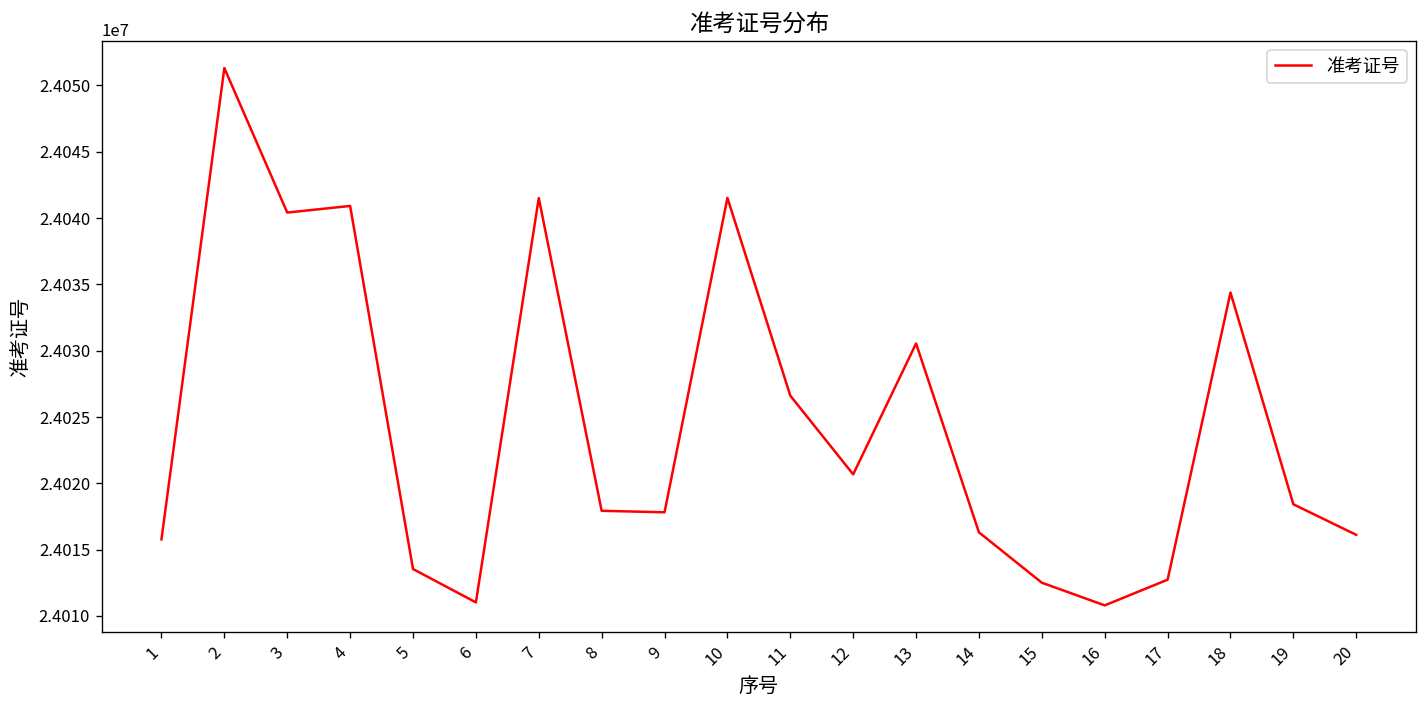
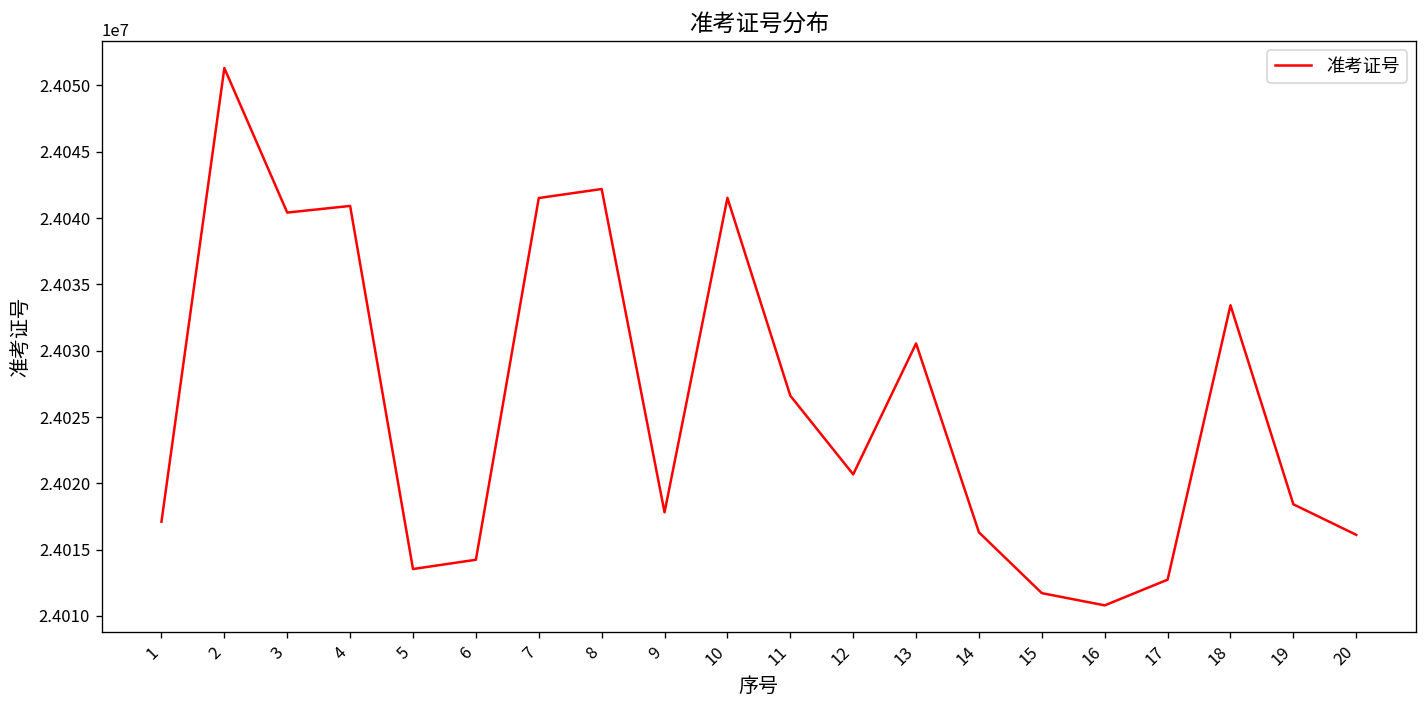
1: 24015800 -> 24017100
6: 24011000 -> 24014200
8: 24017900 -> 24042200
15: 24012500 -> 24011700
18: 24034400 -> 24033400
